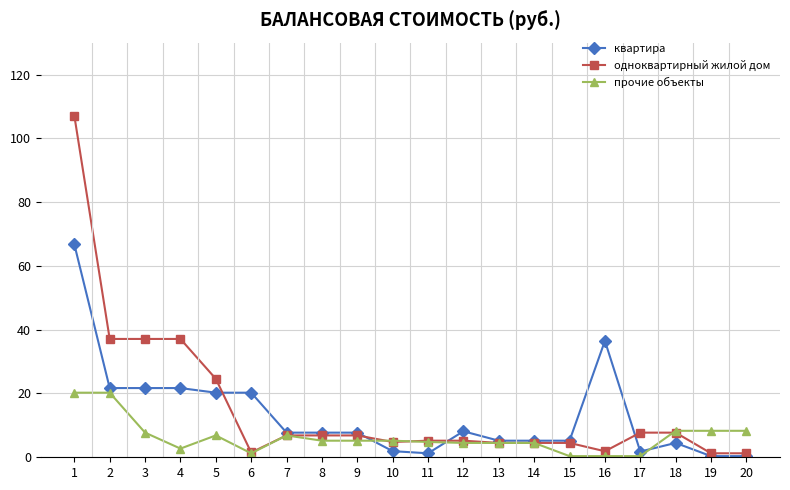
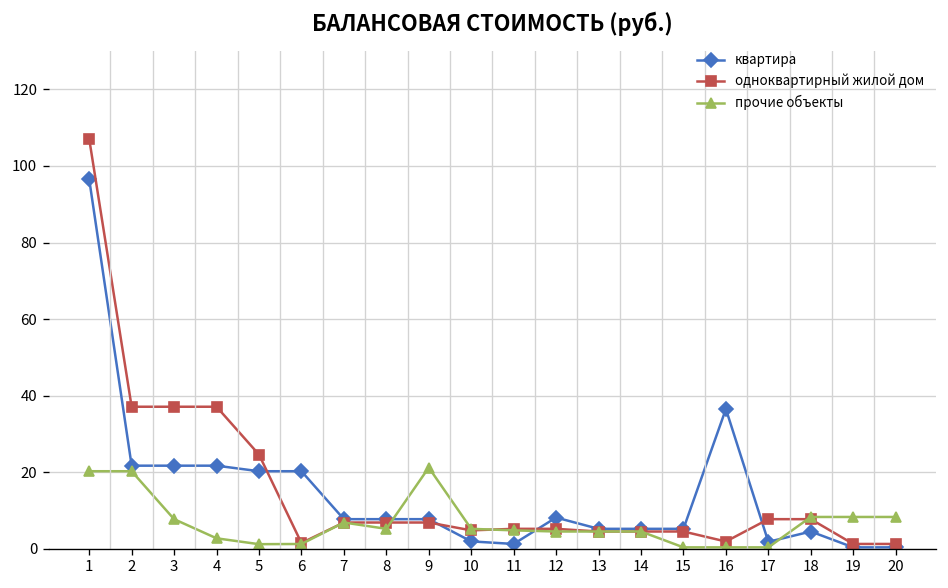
квартира, 1: 67 -> 97
прочие объекты, 5: 7 -> 1
прочие объекты, 9: 5 -> 21
